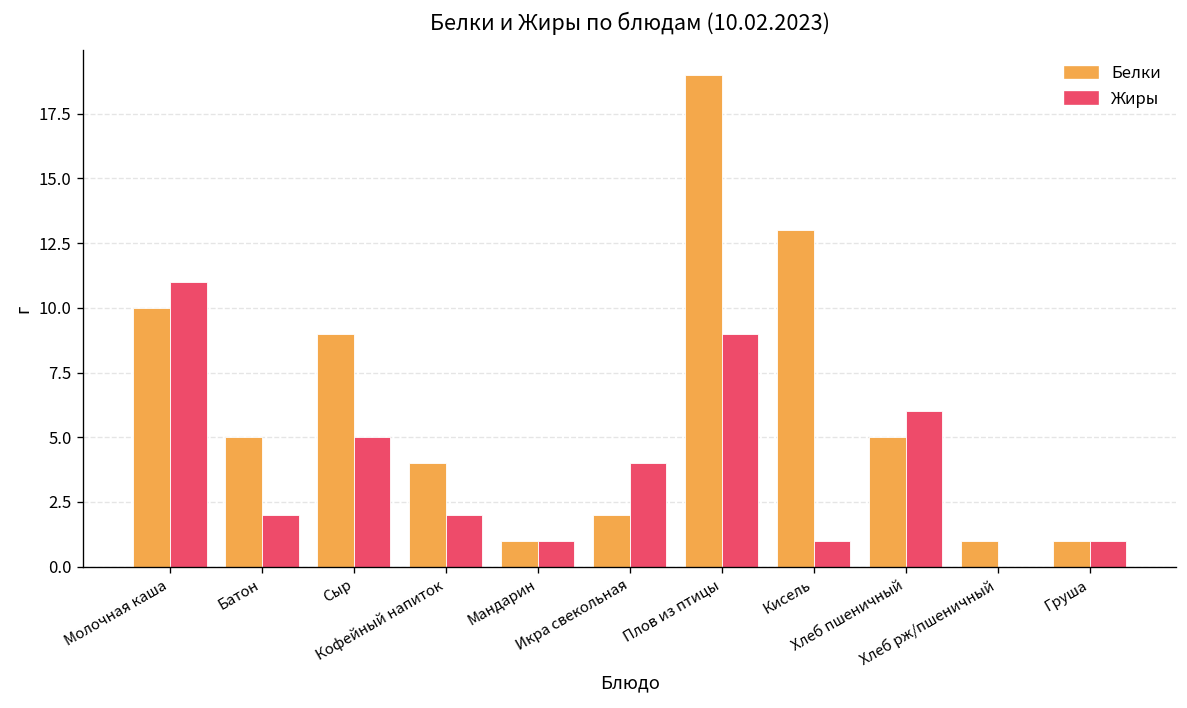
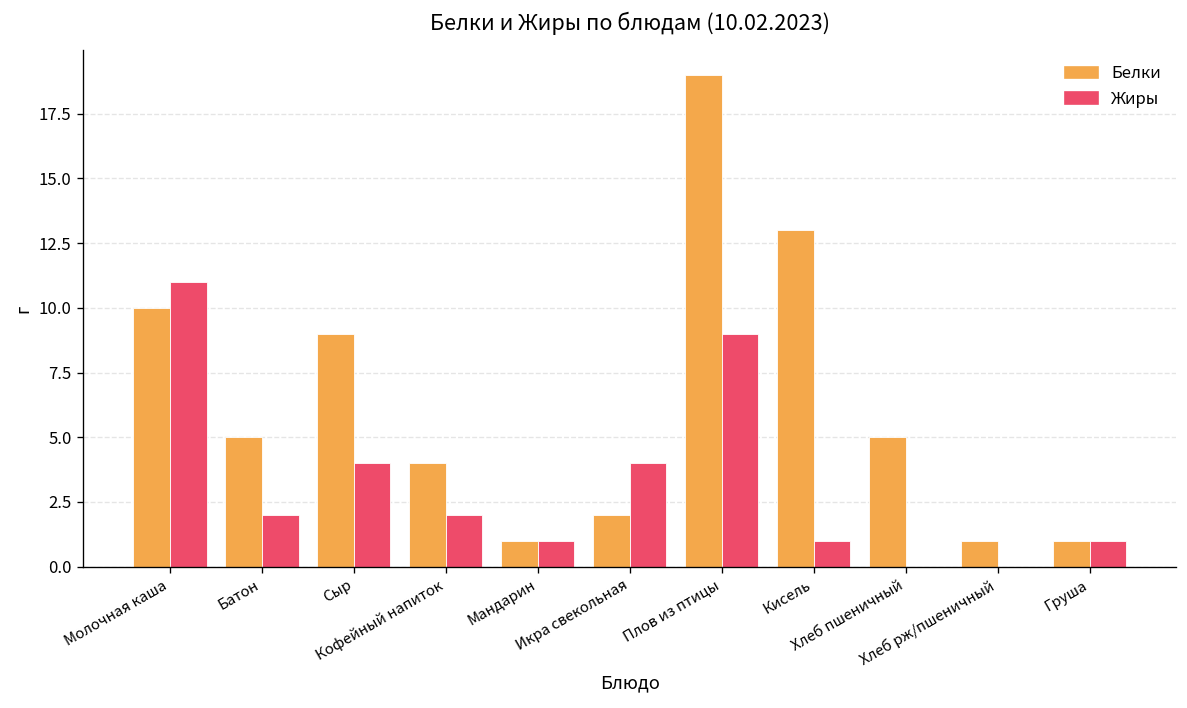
Жиры, Сыр: 5 -> 4
Жиры, Хлеб пшеничный: 6 -> 0
